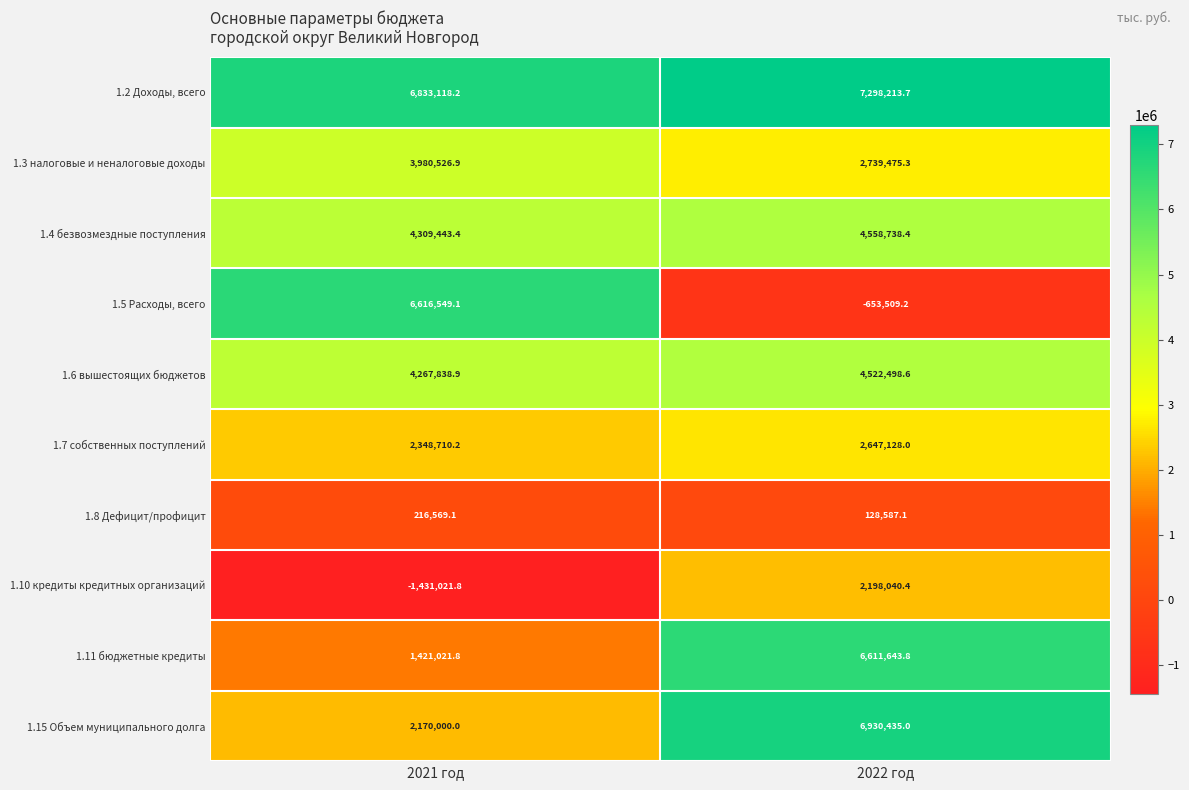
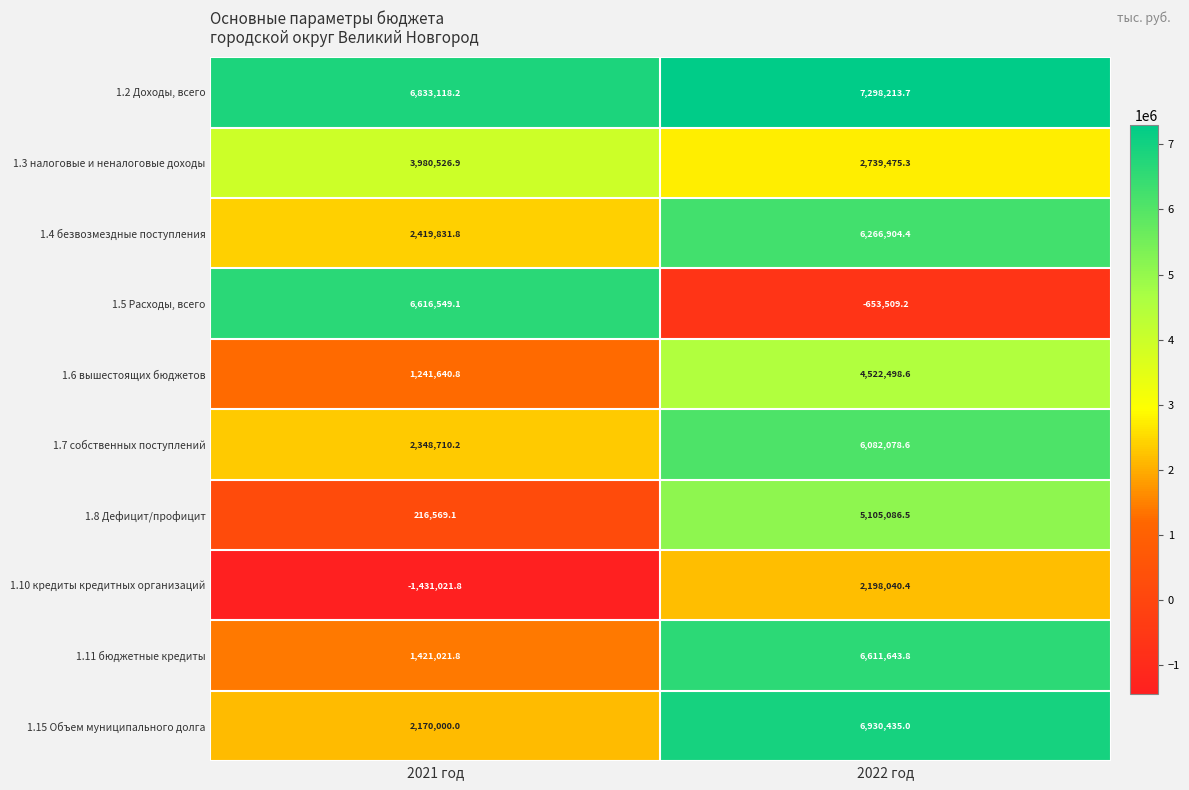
1.4 безвозмездные поступления, 2021 год: 4,309,443.4 -> 2,419,831.8
1.4 безвозмездные поступления, 2022 год: 4,558,738.4 -> 6,266,904.4
1.6 вышестоящих бюджетов, 2021 год: 4,267,838.9 -> 1,241,640.8
1.7 собственных поступлений, 2022 год: 2,647,128.0 -> 6,082,078.6
1.8 Дефицит/профицит, 2022 год: 128,587.1 -> 5,105,086.5
